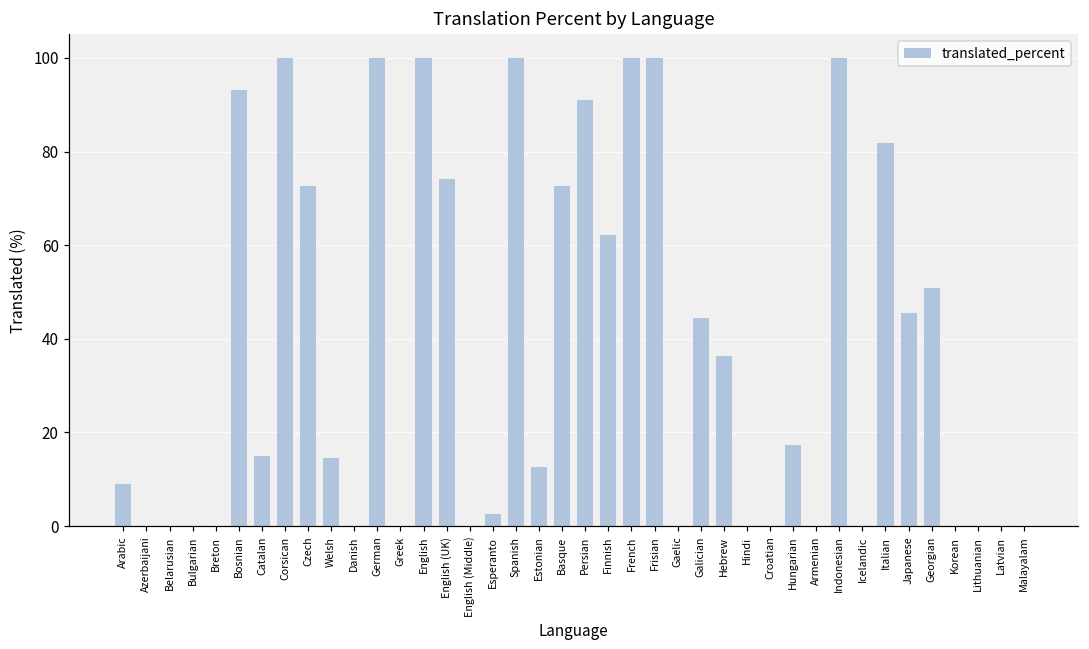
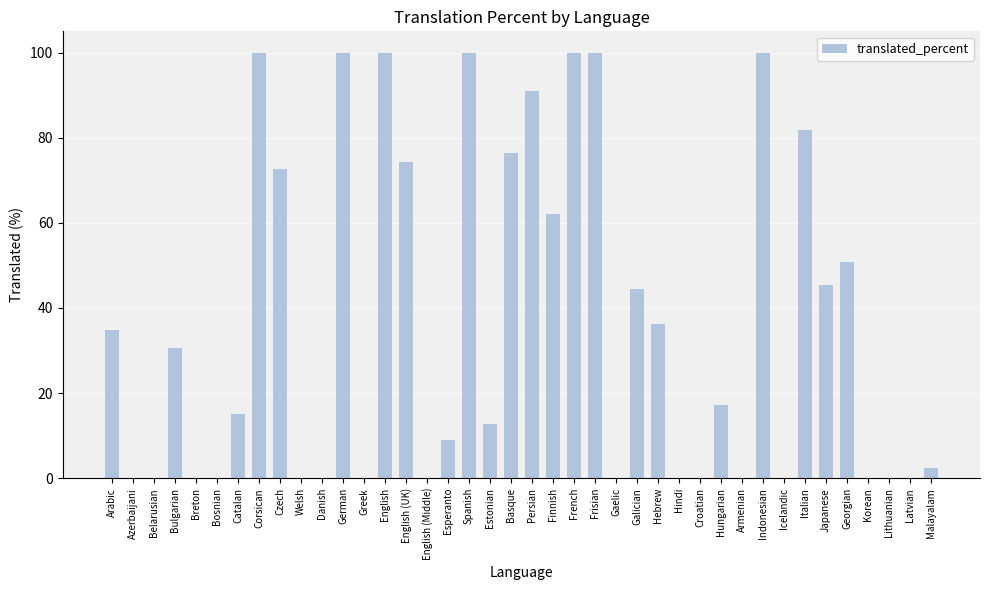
Arabic: 9 -> 35
Bulgarian: 0 -> 31
Bosnian: 93 -> 0
Welsh: 15 -> 0
Esperanto: 3 -> 9
Basque: 73 -> 76
Malayalam: 0 -> 2
